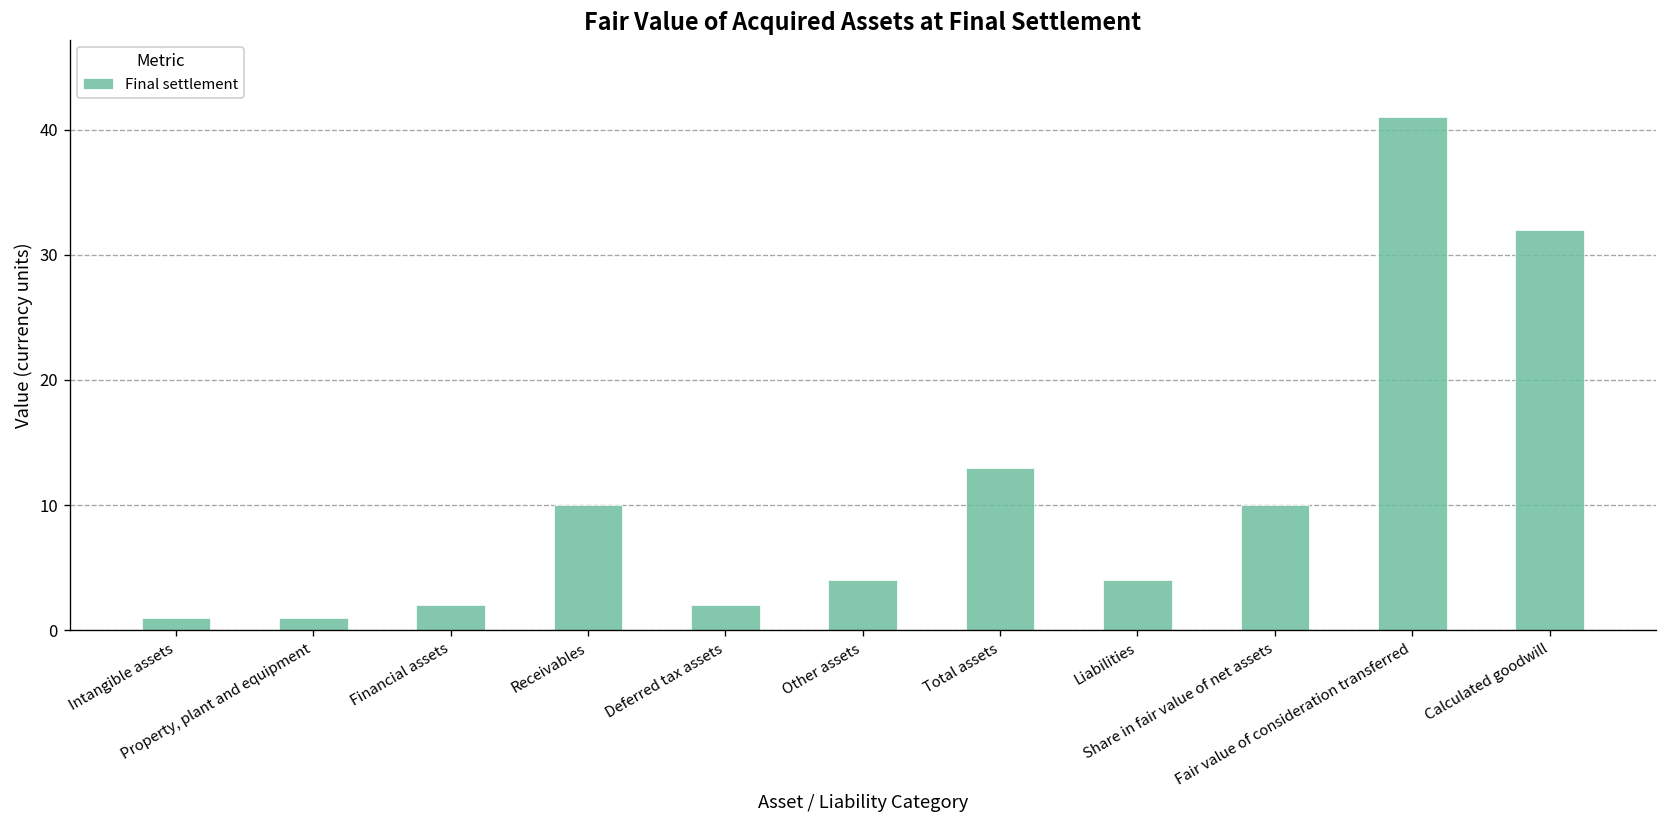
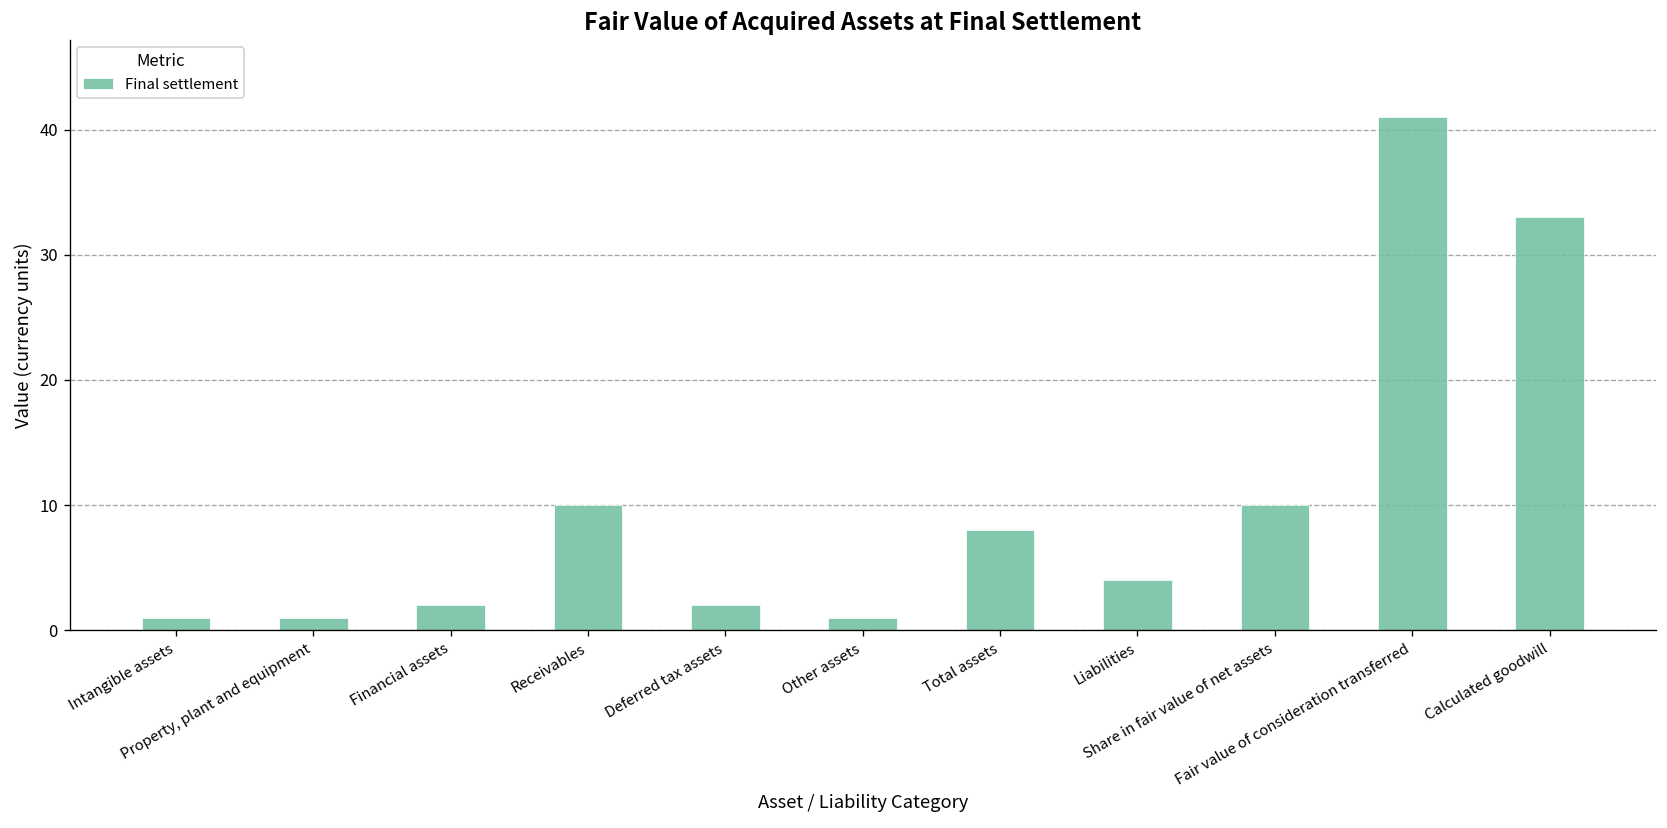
Other assets: 4 -> 1
Total assets: 13 -> 8
Calculated goodwill: 32 -> 33
